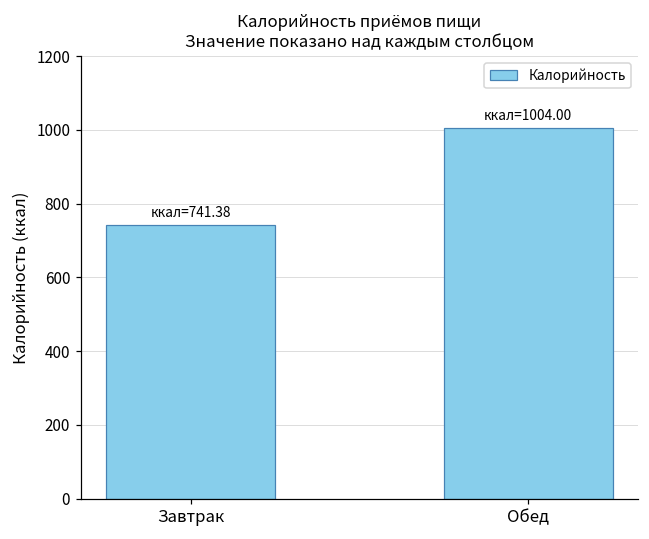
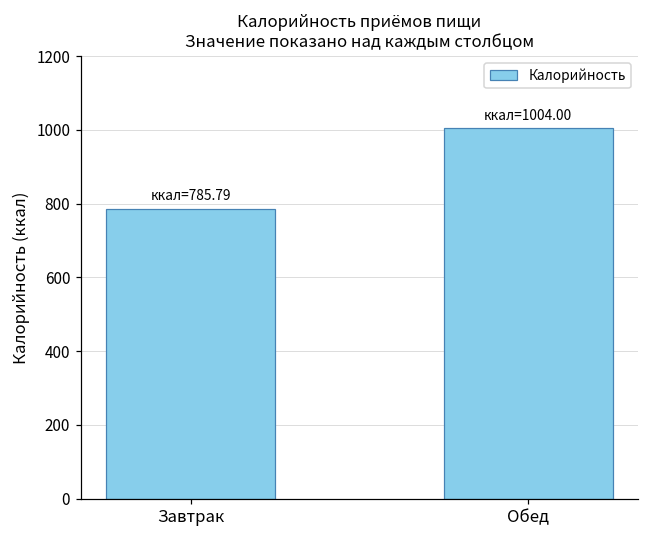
Завтрак: 741.38 -> 785.79
